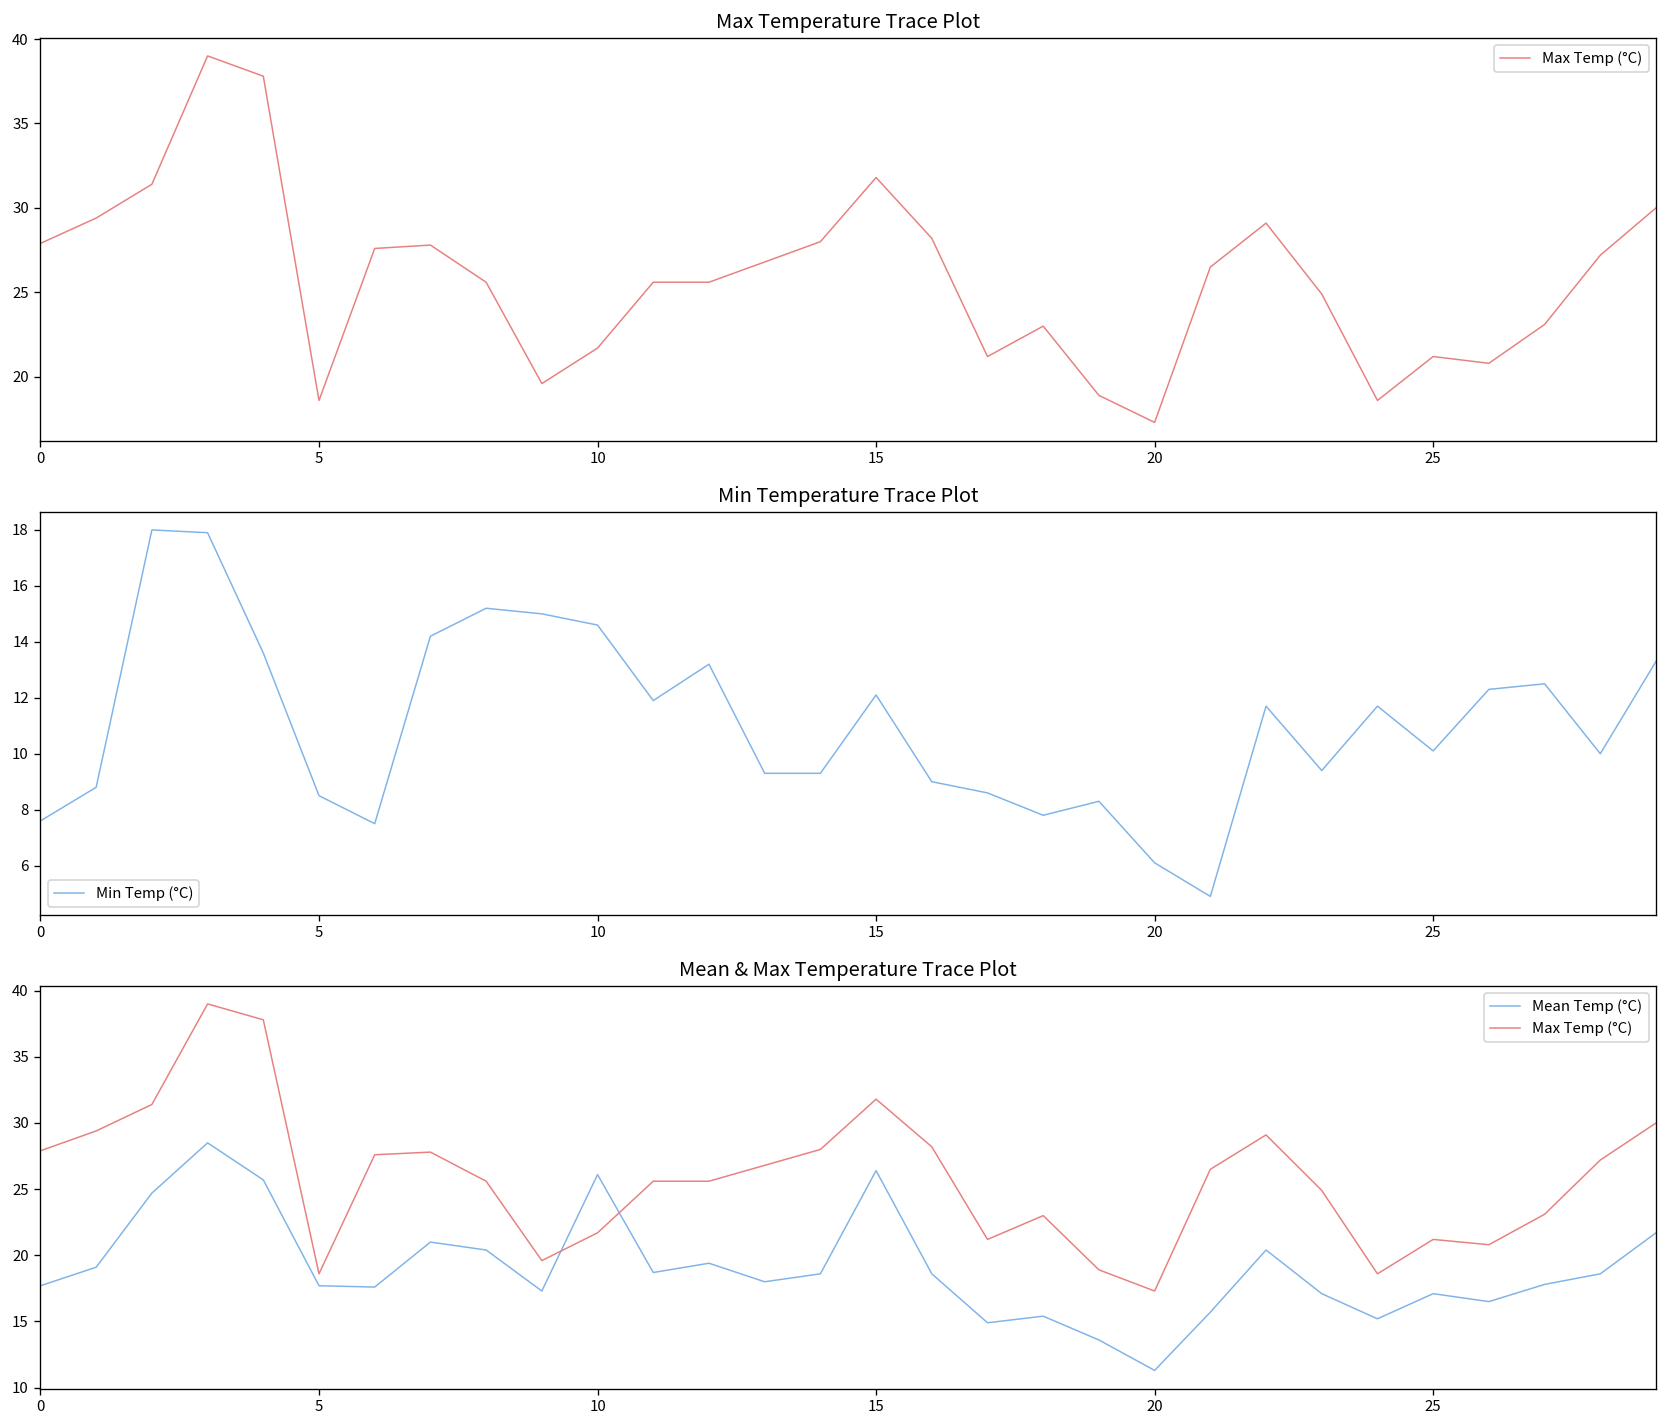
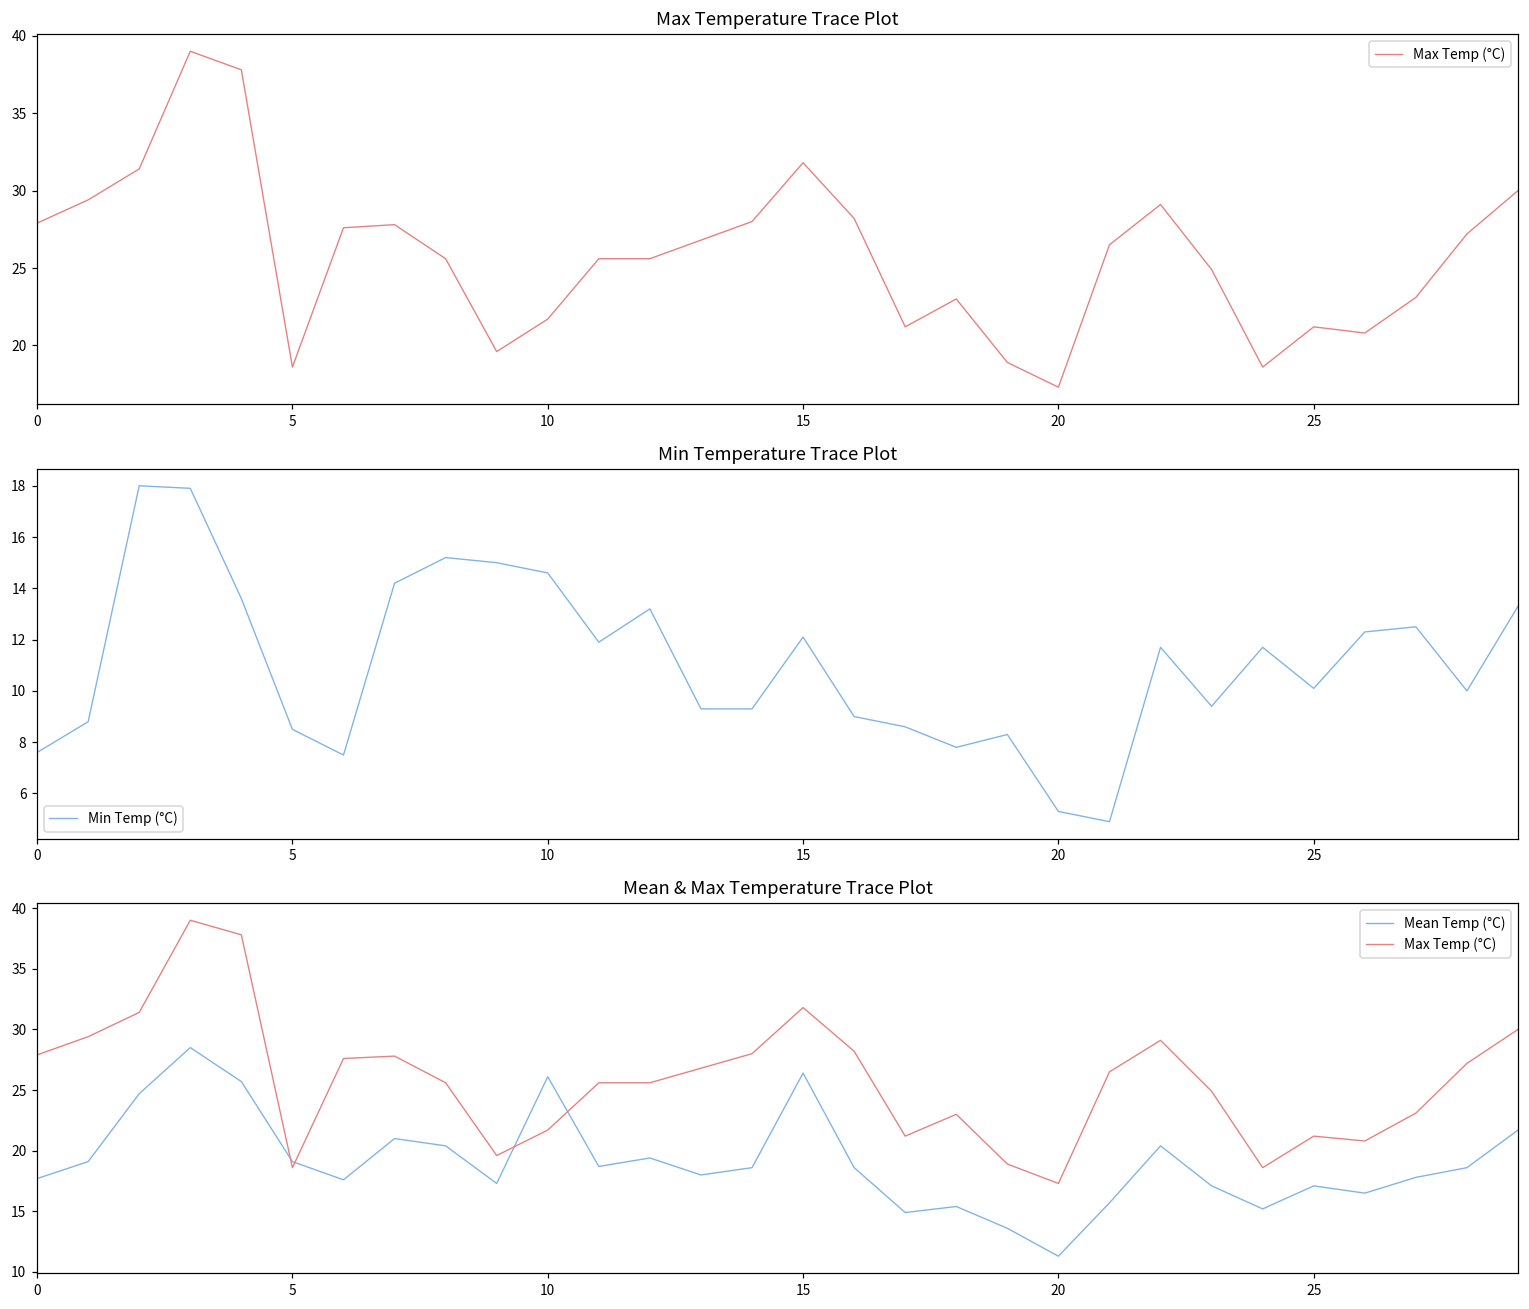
Min Temperature Trace Plot, 20: 6.1 -> 5.3
Mean & Max Temperature Trace Plot, Mean Temp (°C), 5: 17.7 -> 19.1
